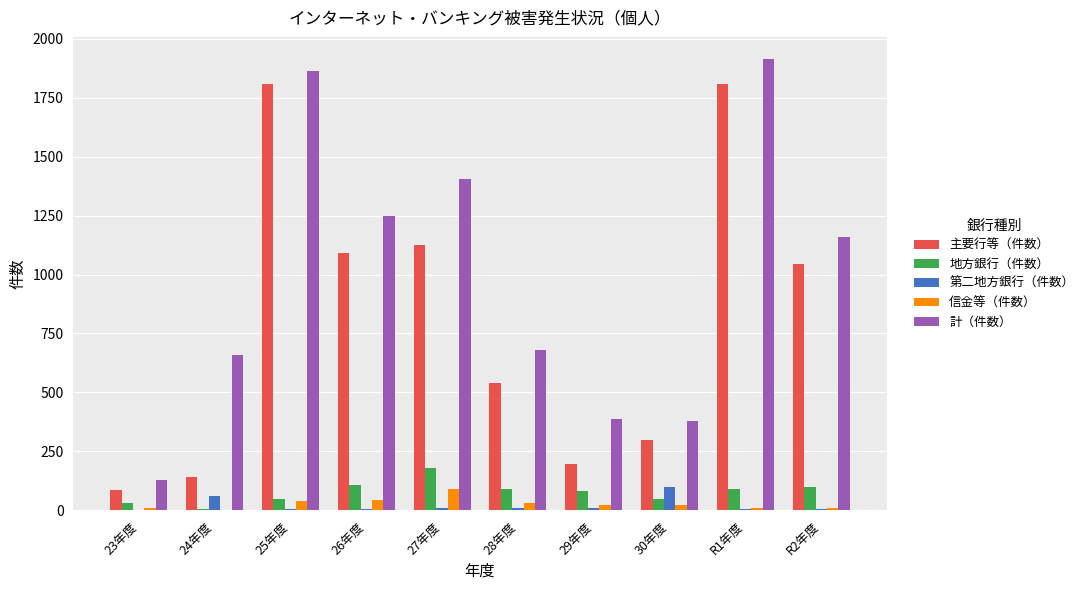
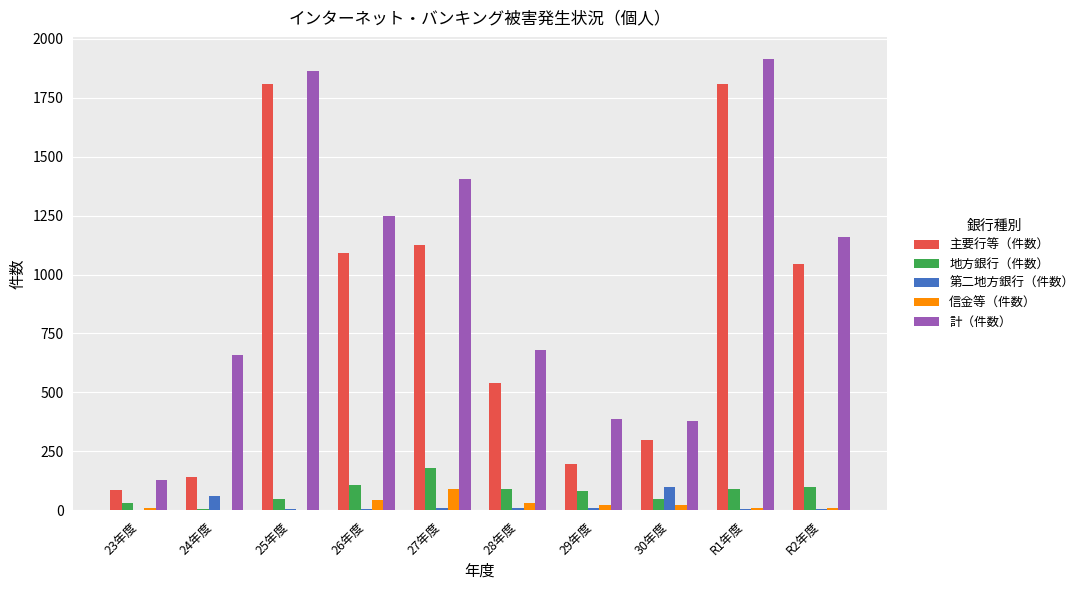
信金等（件数）, 25年度: 40 -> 0
